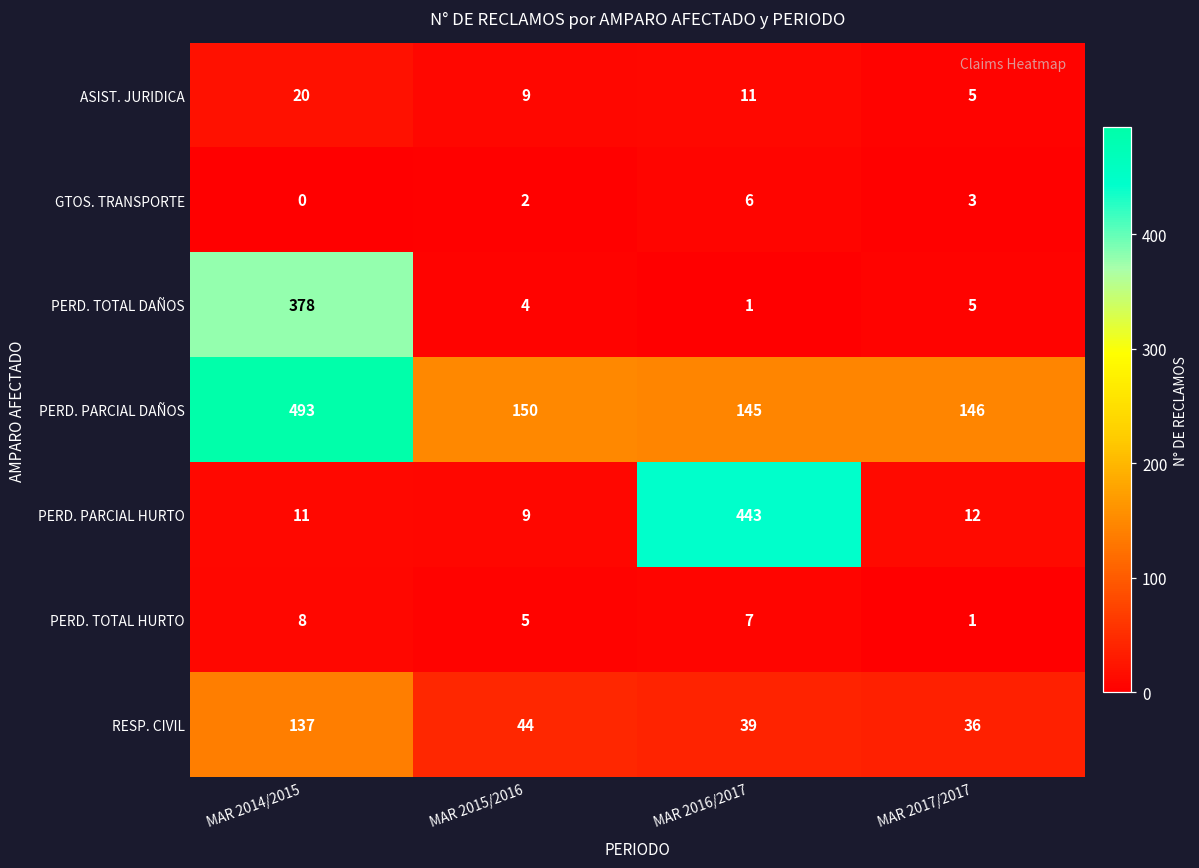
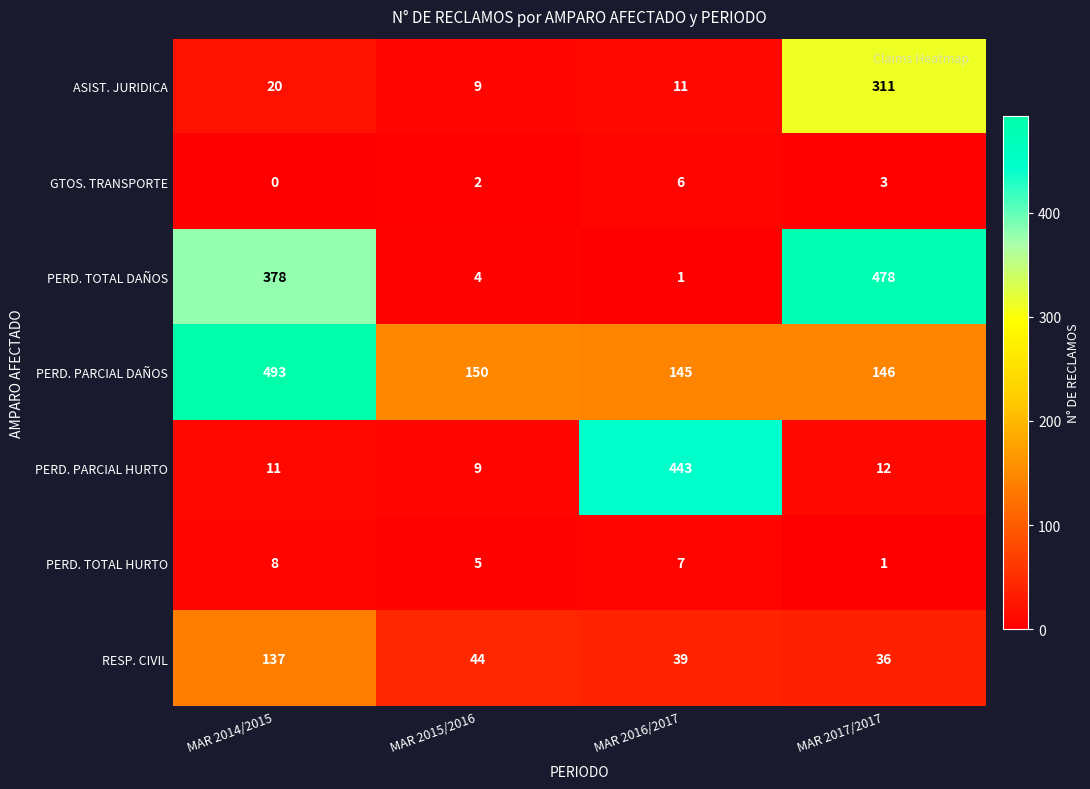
ASIST. JURIDICA, MAR 2017/2017: 5 -> 311
PERD. TOTAL DAÑOS, MAR 2017/2017: 5 -> 478
